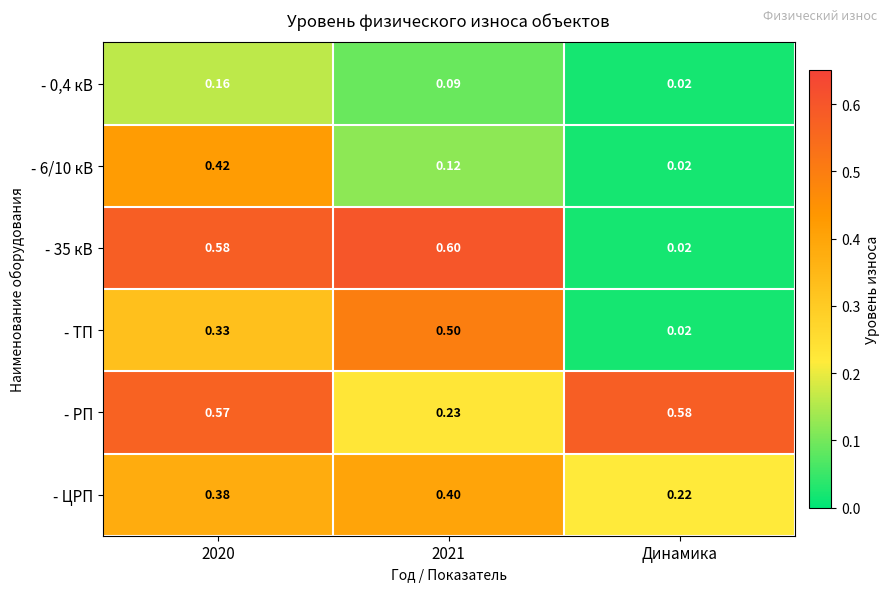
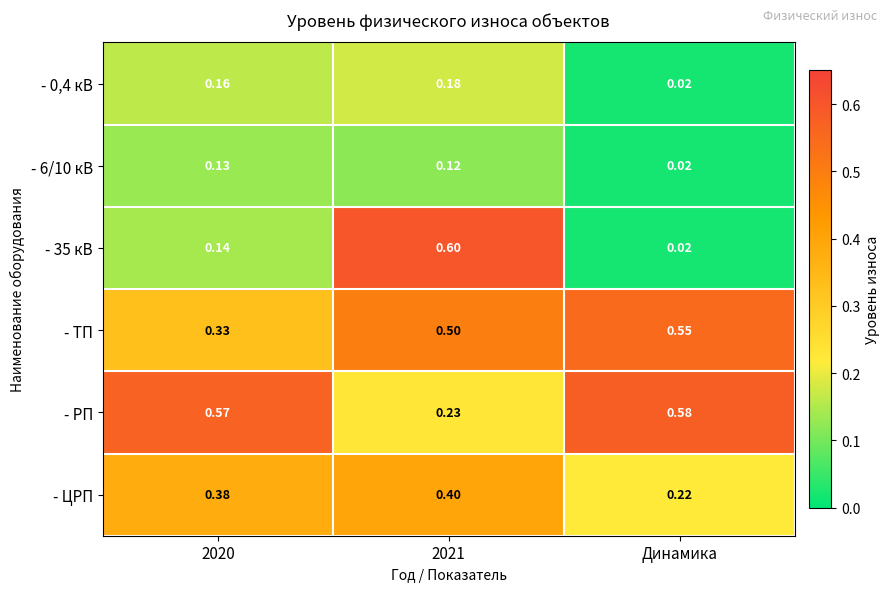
- 0,4 кВ, 2021: 0.09 -> 0.18
- 6/10 кВ, 2020: 0.42 -> 0.13
- 35 кВ, 2020: 0.58 -> 0.14
- ТП, Динамика: 0.02 -> 0.55
